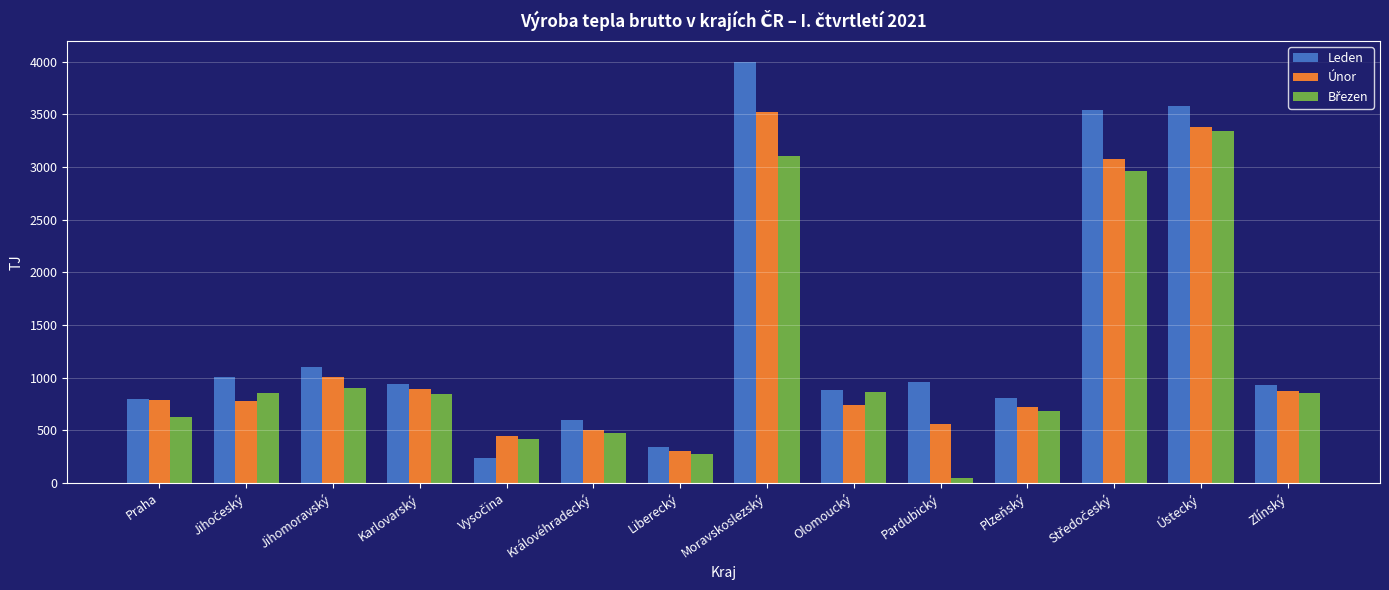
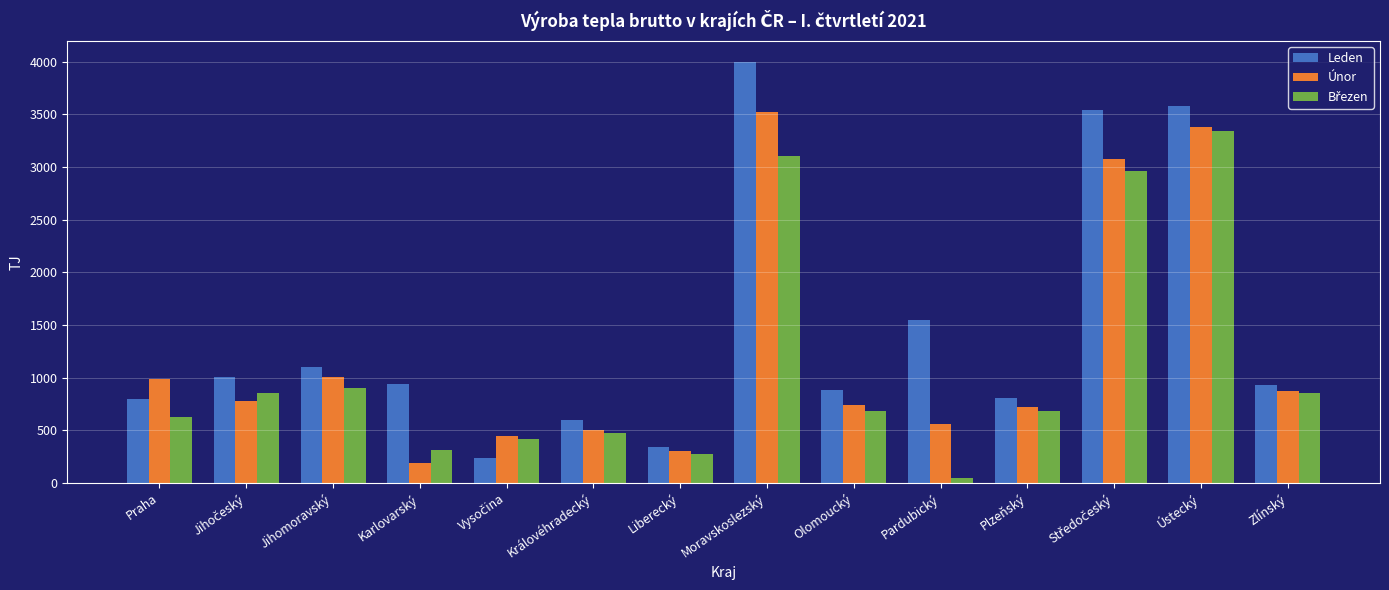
Únor, Praha: 790 -> 990
Únor, Karlovarský: 890 -> 190
Březen, Karlovarský: 850 -> 310
Březen, Olomoucký: 860 -> 680
Leden, Pardubický: 960 -> 1550
